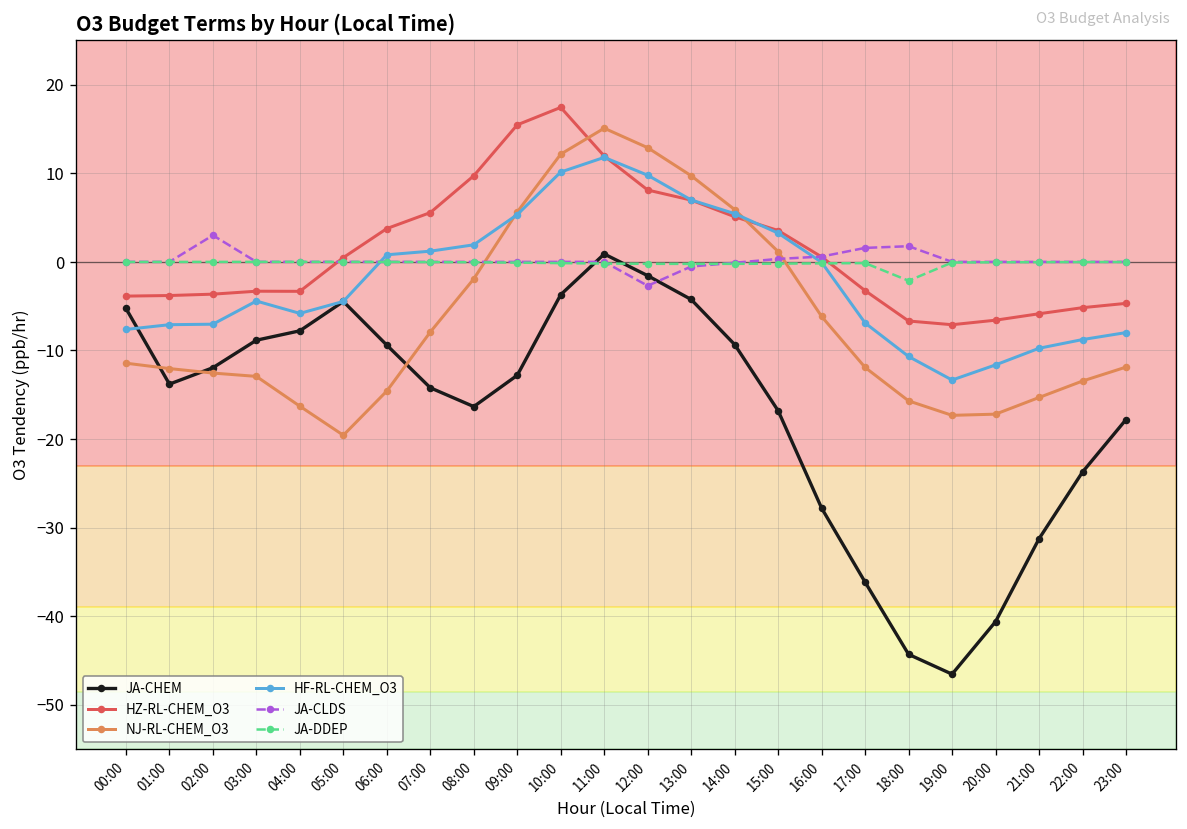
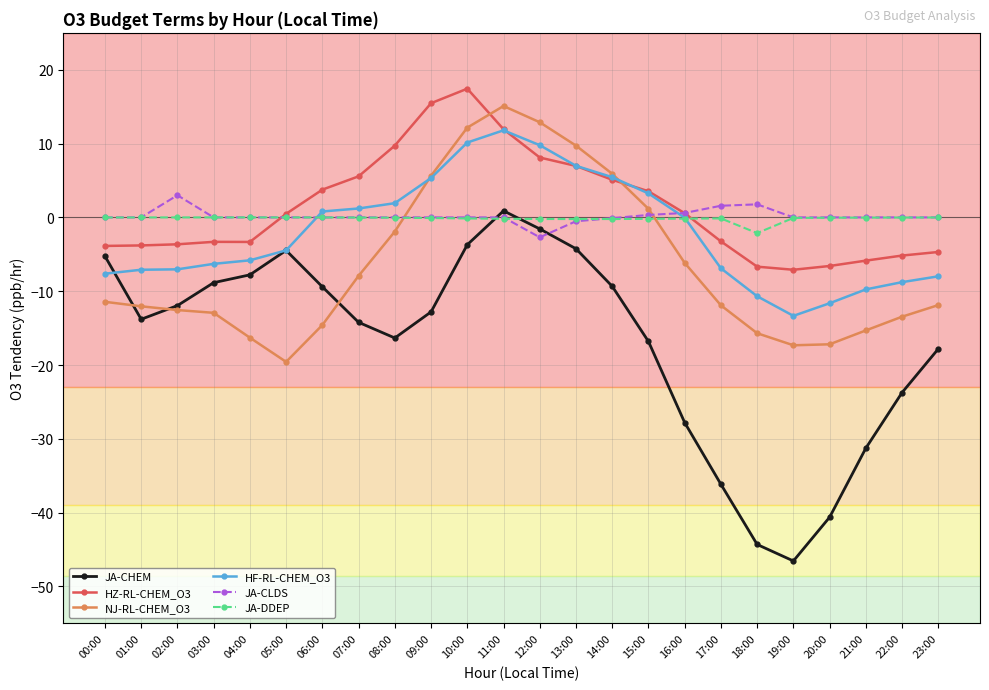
HF-RL-CHEM_O3, 03:00: -4 -> -6
